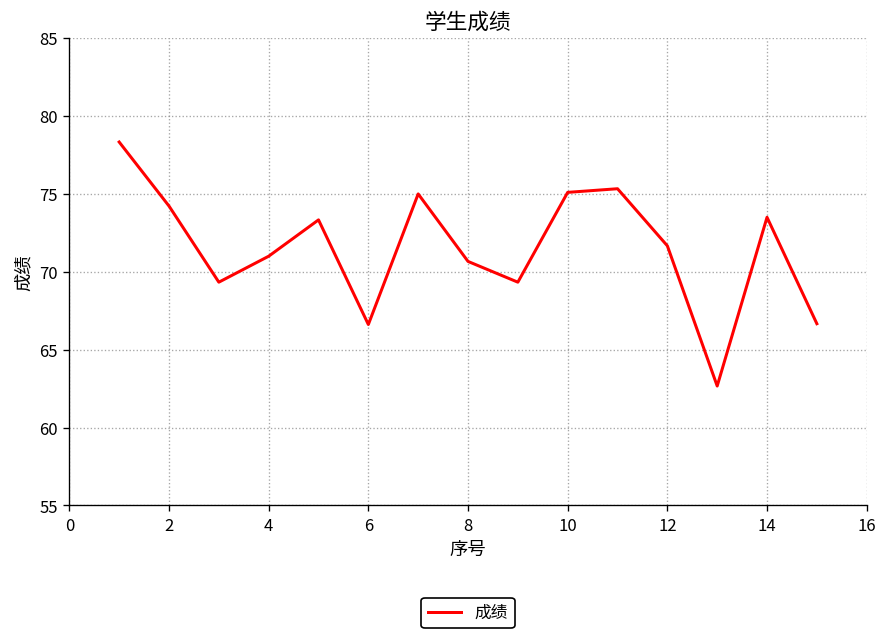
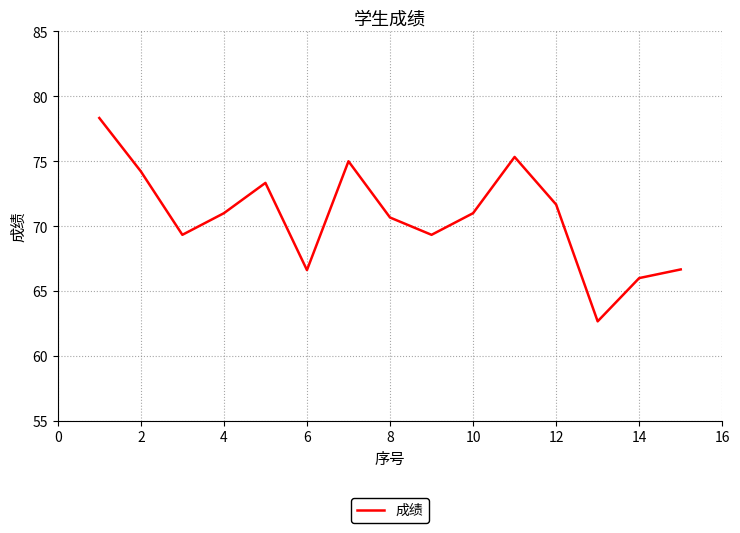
10: 75.1 -> 71.0
14: 73.5 -> 66.0
